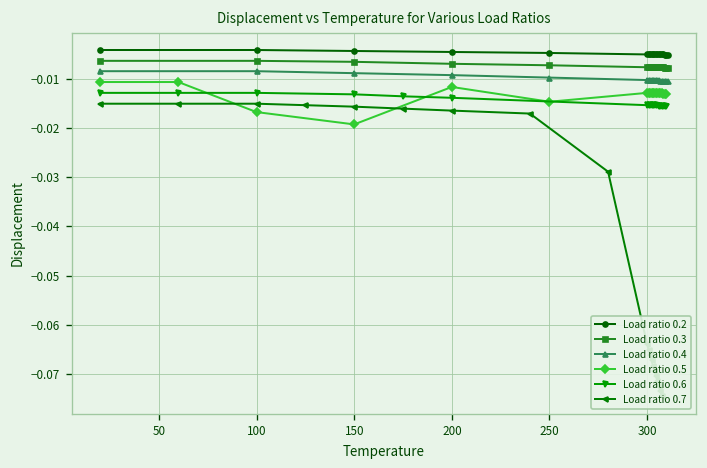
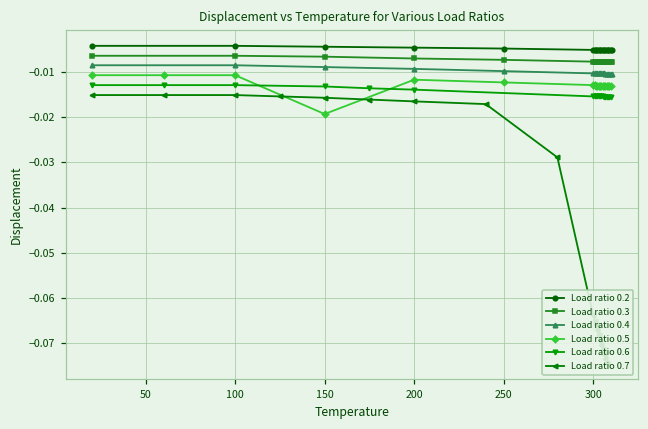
Load ratio 0.5, 100: -0.017 -> -0.011
Load ratio 0.5, 250: -0.015 -> -0.012
